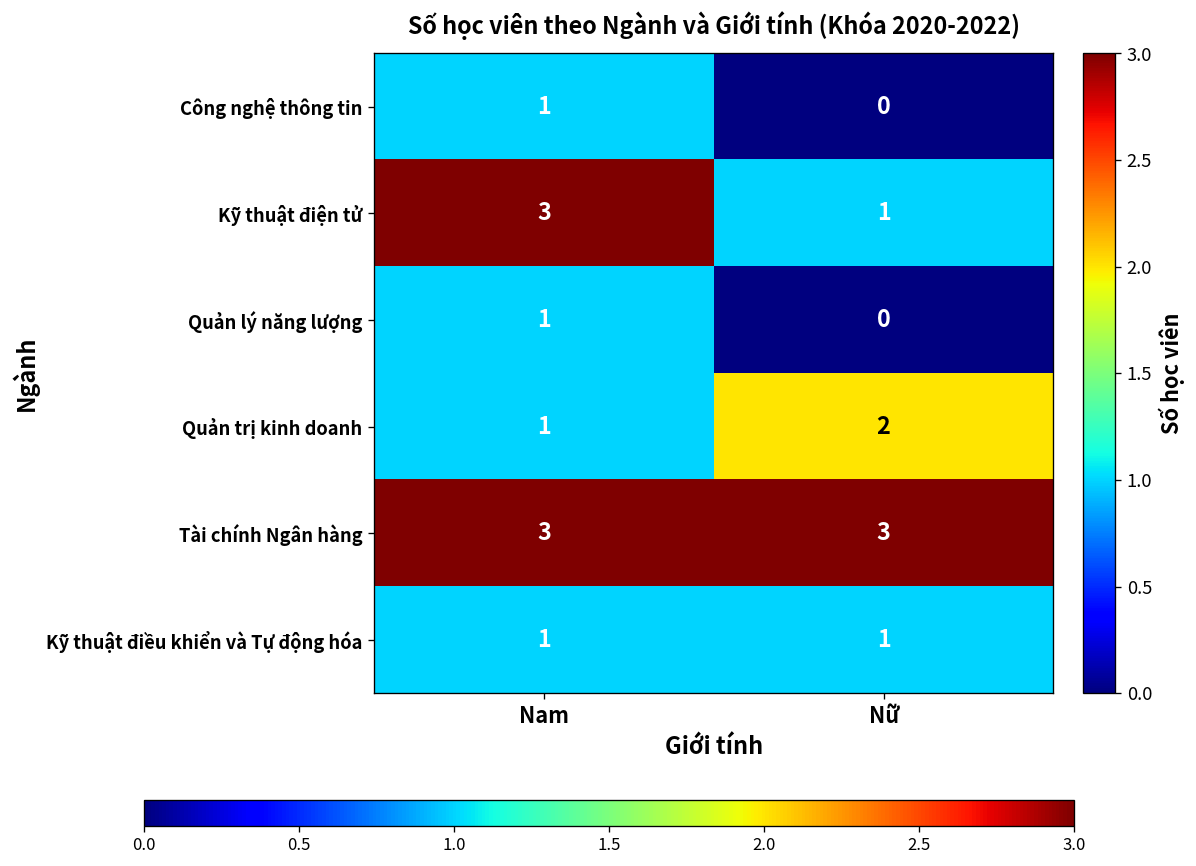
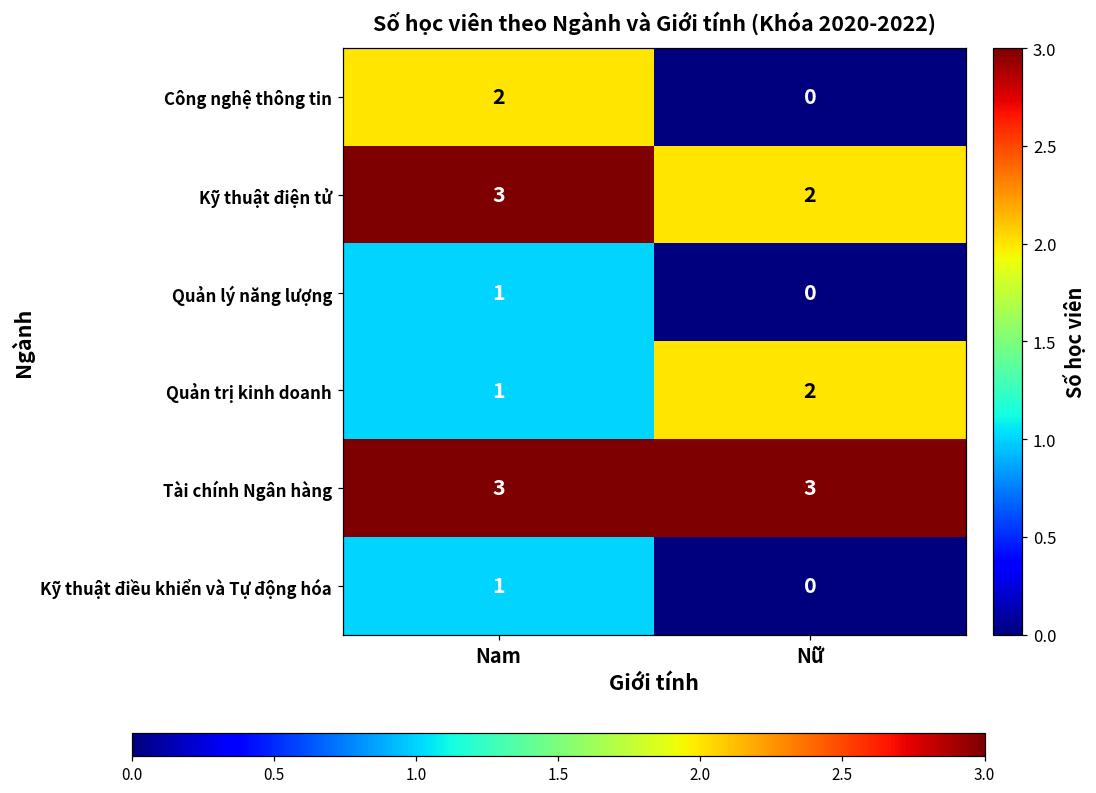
Công nghệ thông tin, Nam: 1 -> 2
Kỹ thuật điện tử, Nữ: 1 -> 2
Kỹ thuật điều khiển và Tự động hóa, Nữ: 1 -> 0
